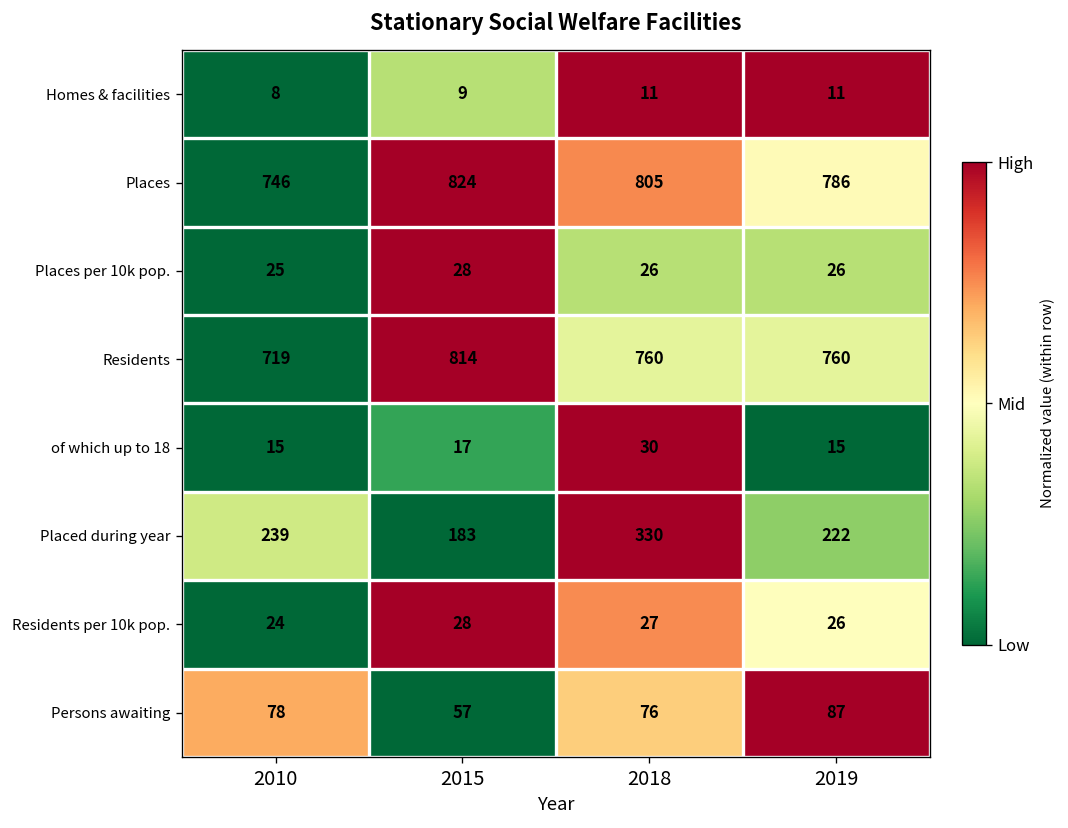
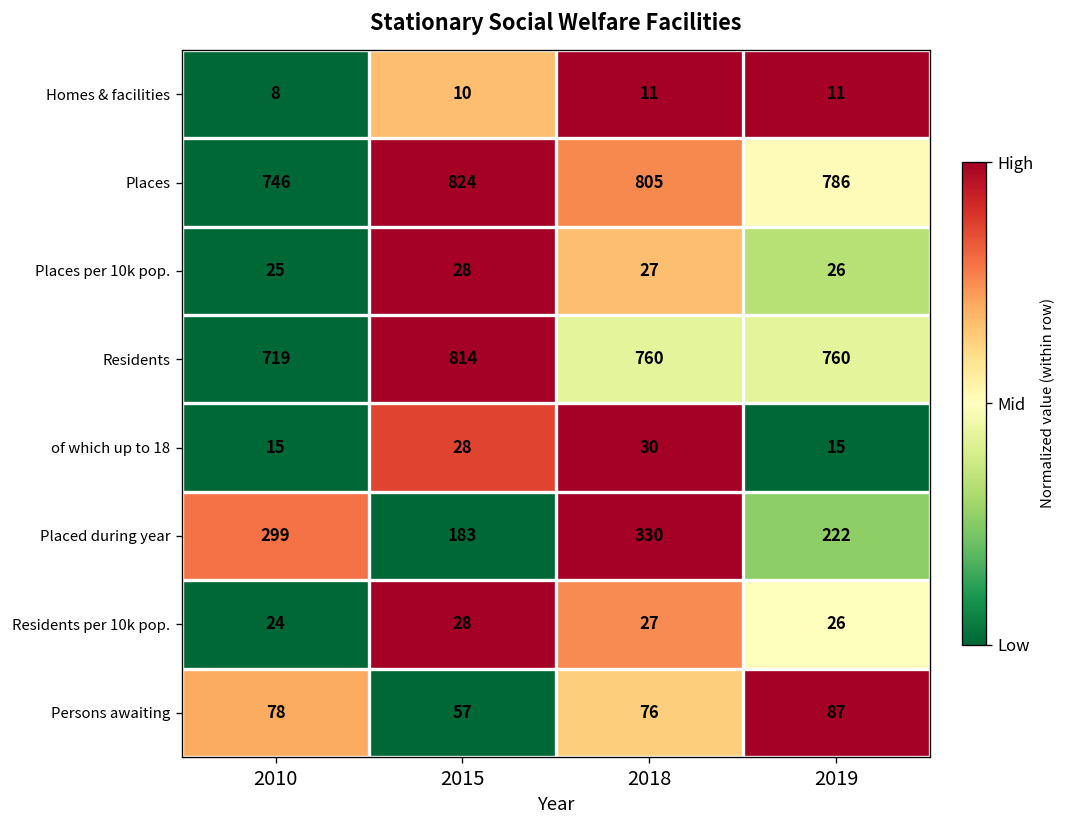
Homes & facilities, 2015: 9 -> 10
Places per 10k pop., 2018: 26 -> 27
of which up to 18, 2015: 17 -> 28
Placed during year, 2010: 239 -> 299
